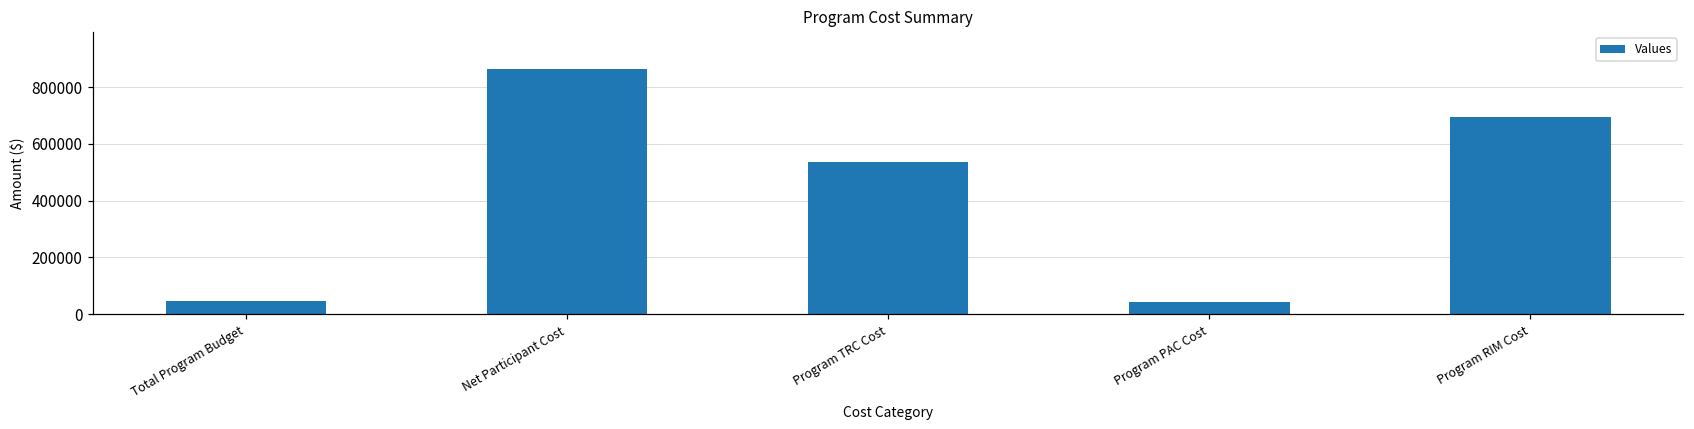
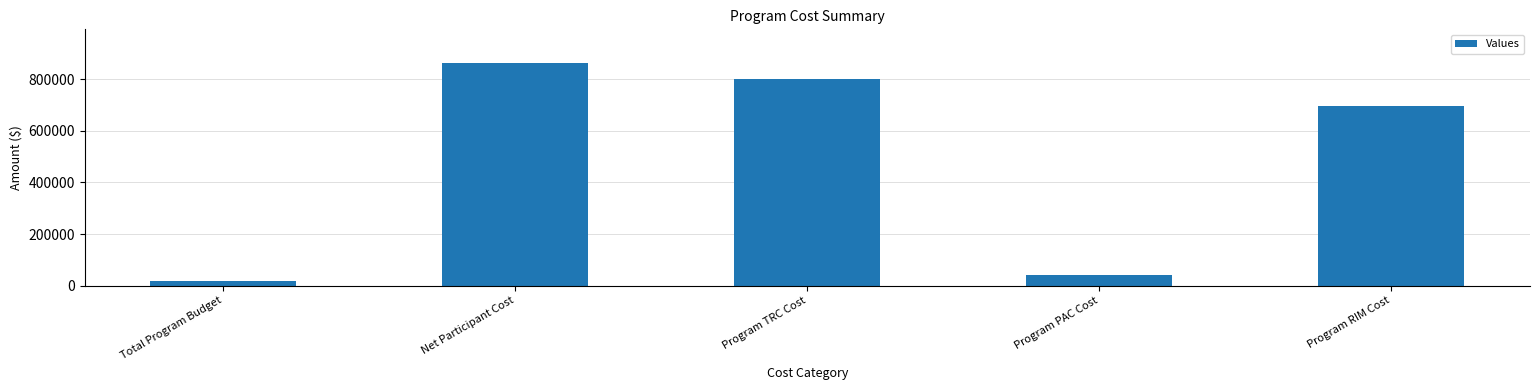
Total Program Budget: 50000 -> 20000
Program TRC Cost: 540000 -> 800000
